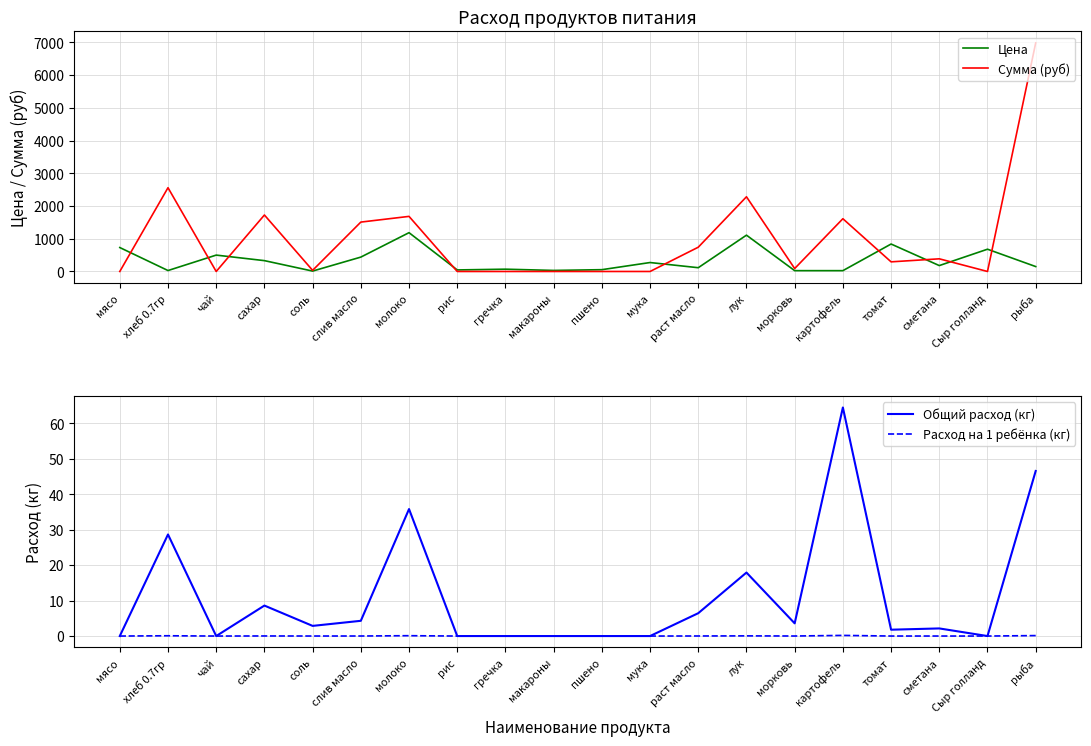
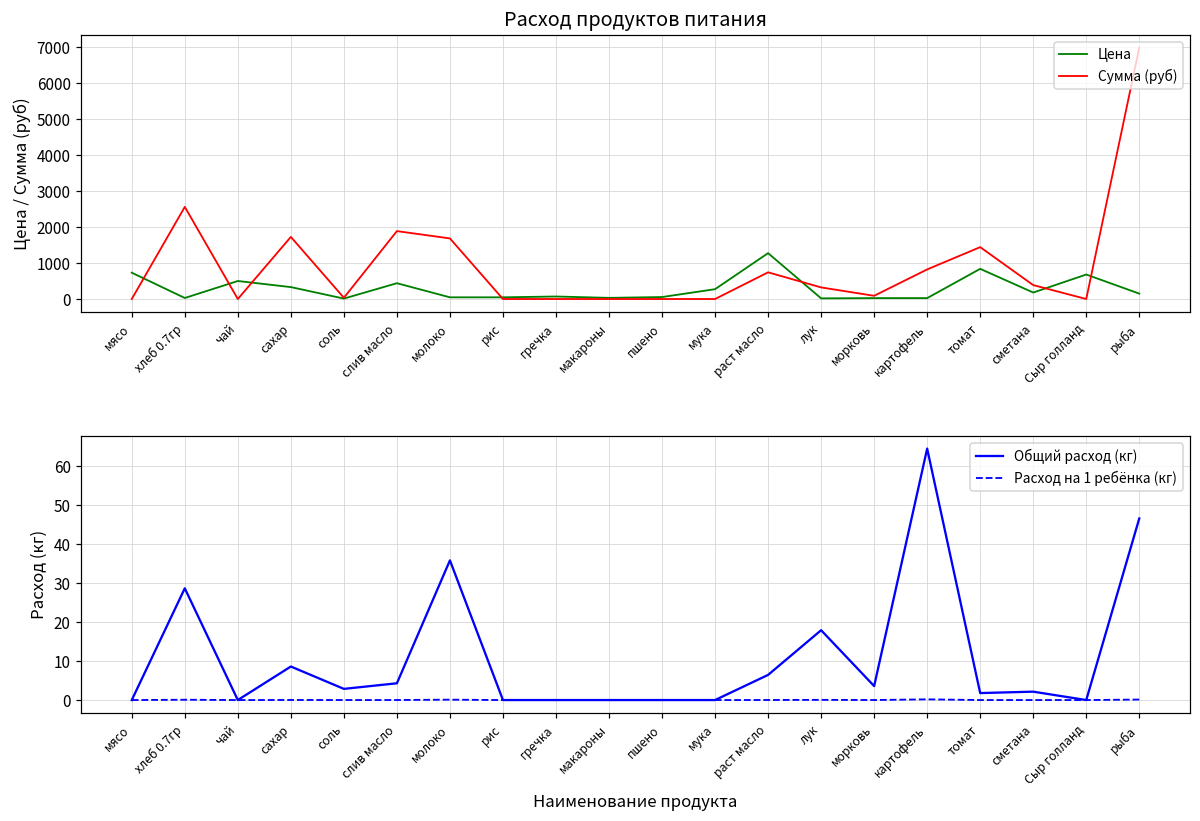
Расход продуктов питания, Сумма (руб), слив масло: 1500 -> 1900
Расход продуктов питания, Цена, молоко: 1200 -> 0
Расход продуктов питания, Цена, раст масло: 100 -> 1300
Расход продуктов питания, Цена, лук: 1100 -> 0
Расход продуктов питания, Сумма (руб), лук: 2300 -> 300
Расход продуктов питания, Сумма (руб), картофель: 1600 -> 800
Расход продуктов питания, Сумма (руб), томат: 300 -> 1400
